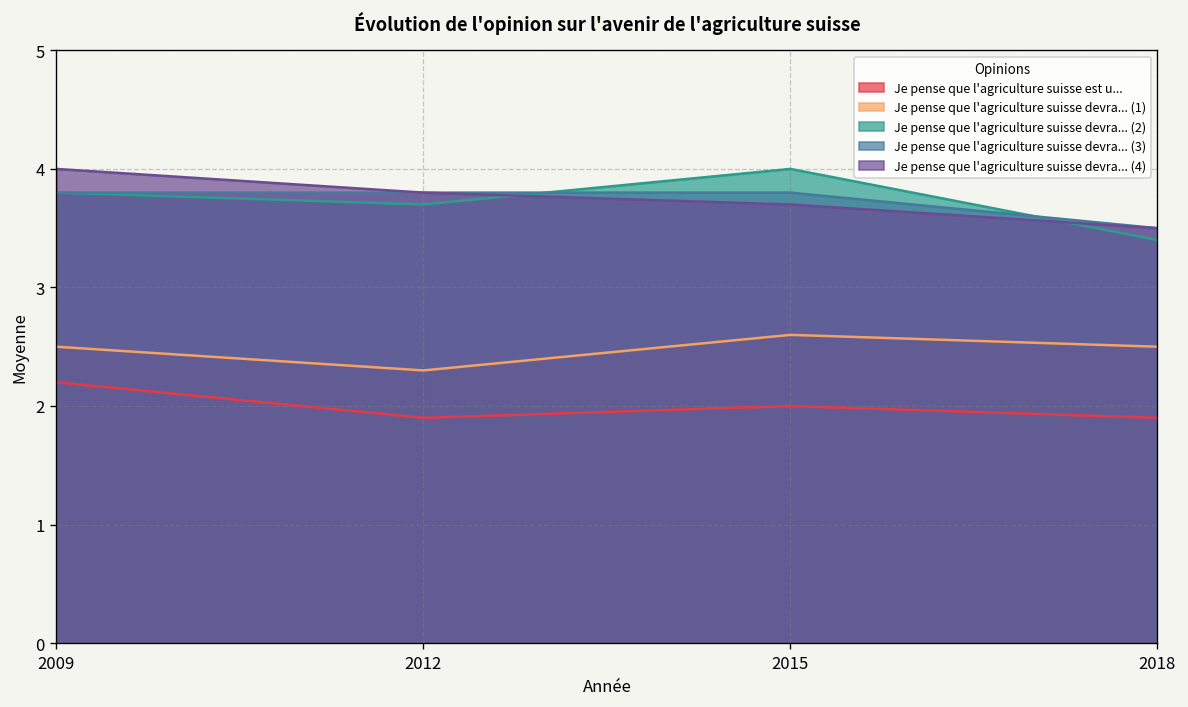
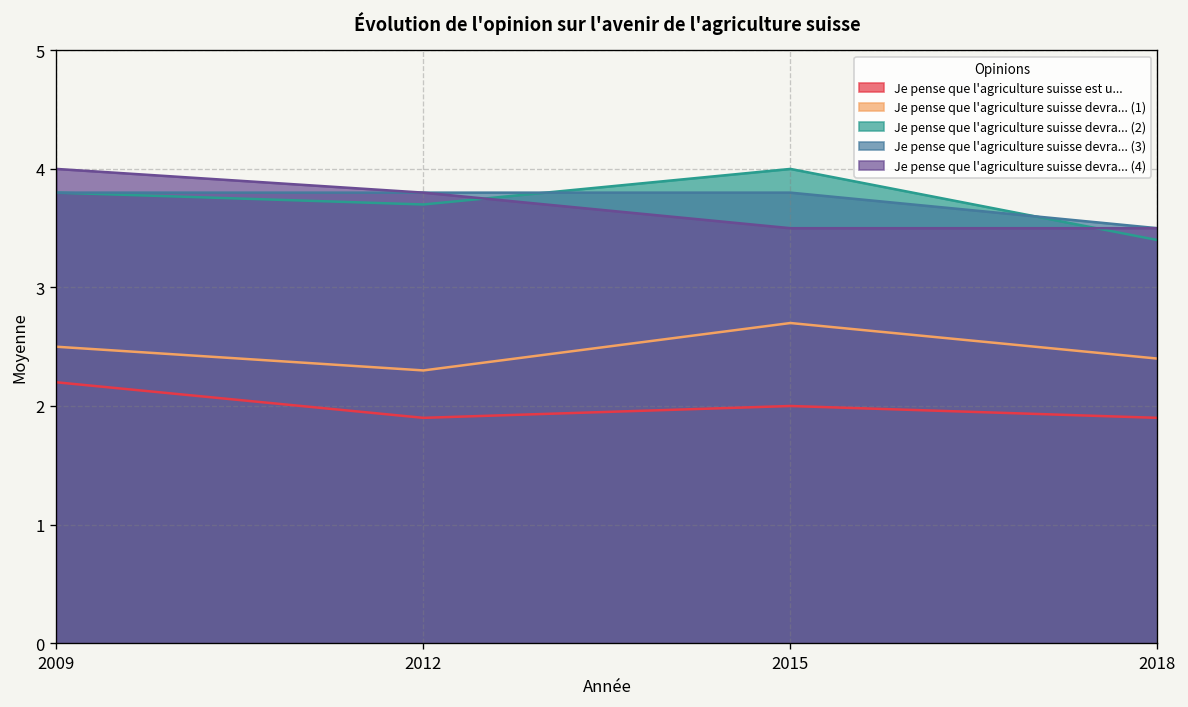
Je pense que l'agriculture suisse devra... (1), 2015: 2.6 -> 2.7
Je pense que l'agriculture suisse devra... (4), 2015: 3.7 -> 3.5
Je pense que l'agriculture suisse devra... (1), 2018: 2.5 -> 2.4
